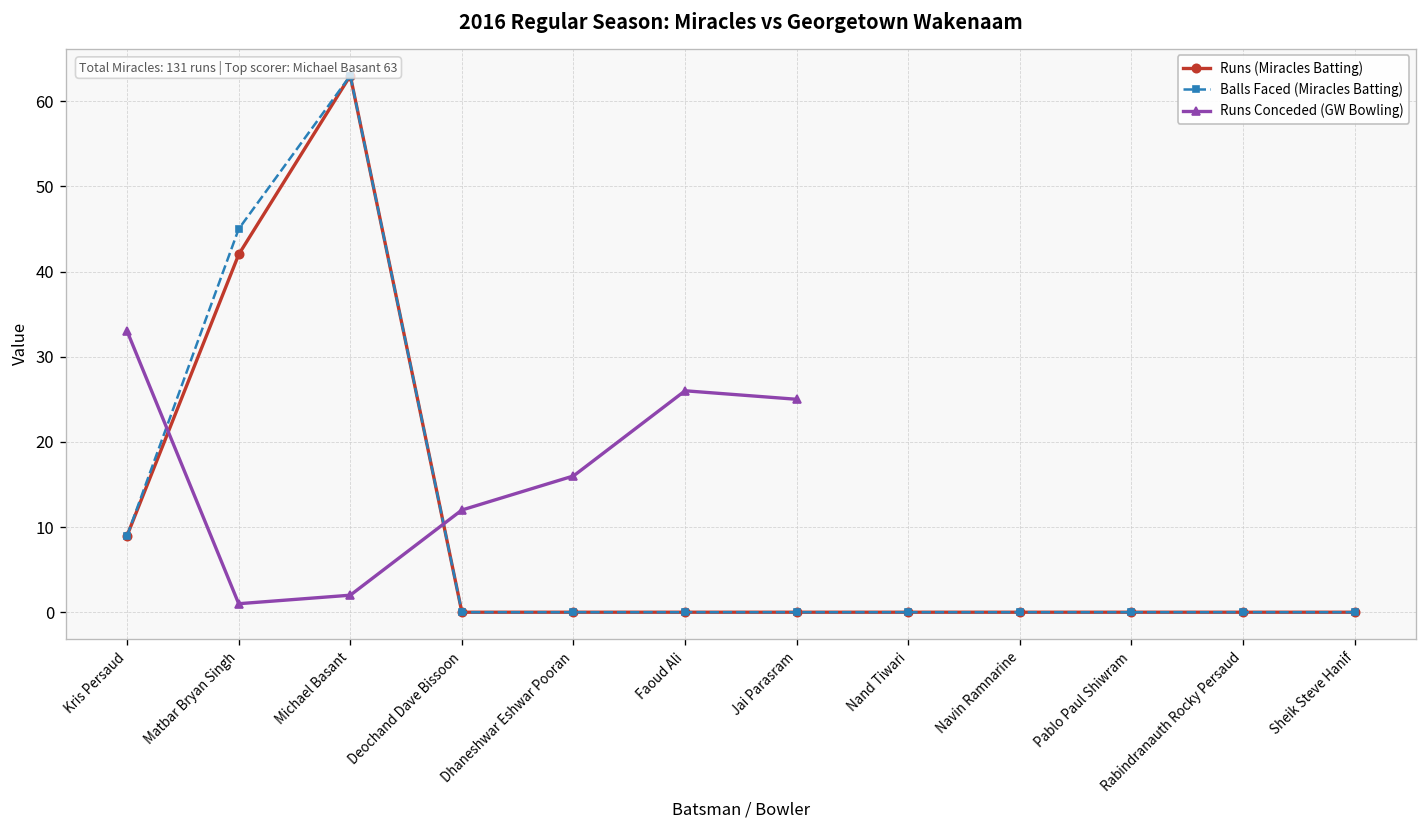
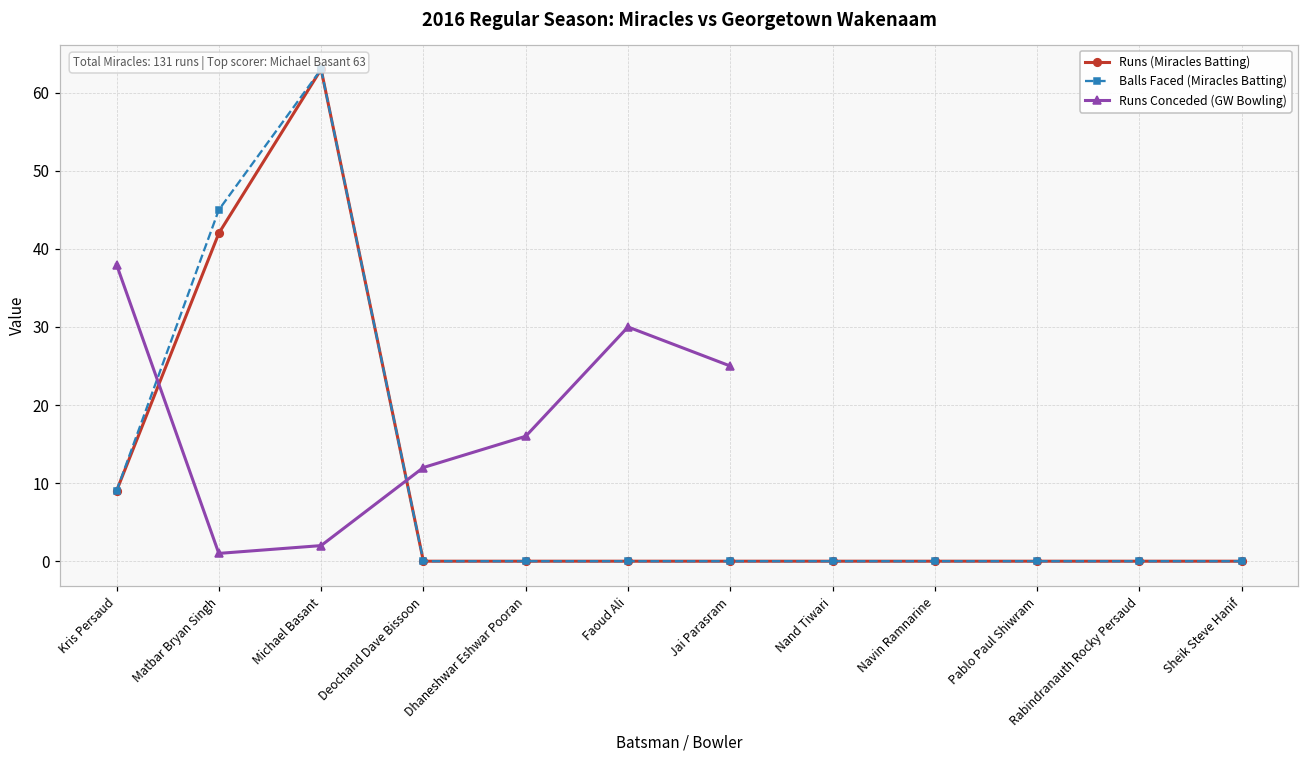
Runs Conceded (GW Bowling), Kris Persaud: 33 -> 38
Runs Conceded (GW Bowling), Faoud Ali: 26 -> 30
